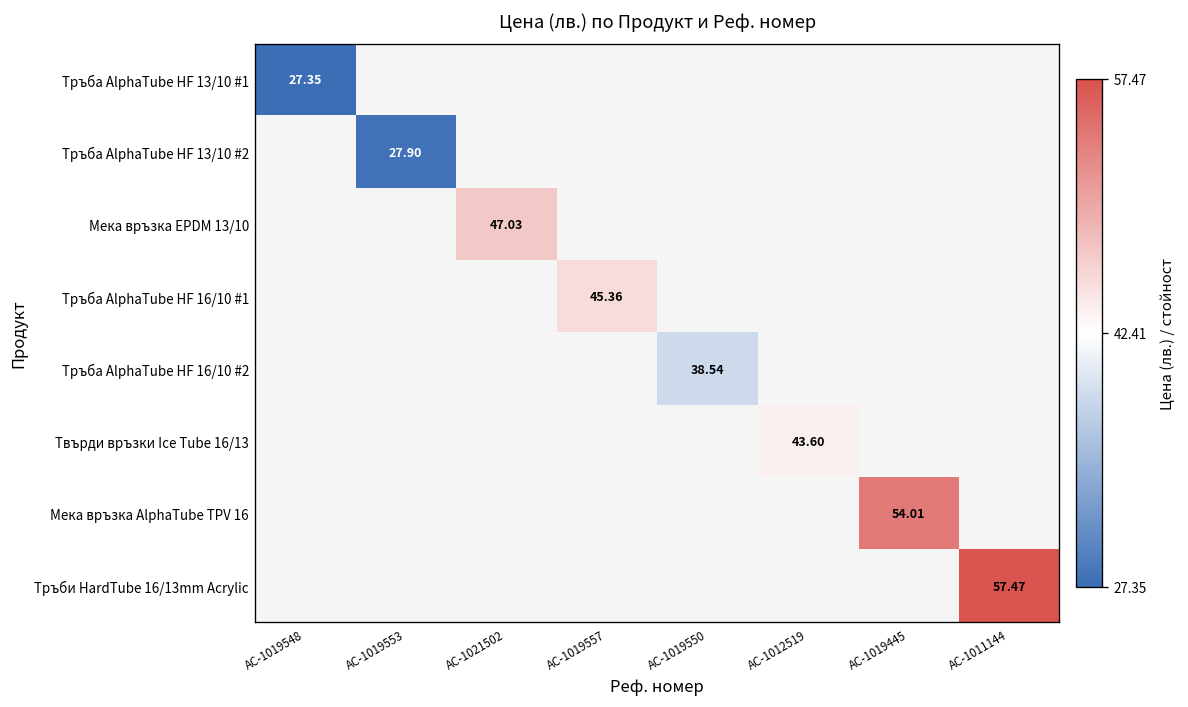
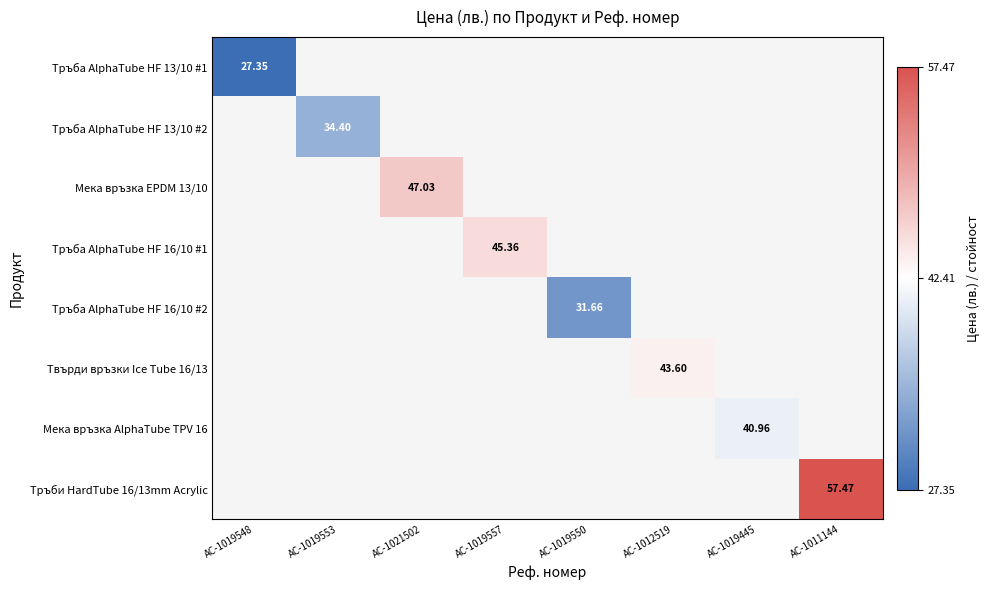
Тръба AlphaTube HF 13/10 #2, AC-1019553: 27.90 -> 34.40
Тръба AlphaTube HF 16/10 #2, AC-1019550: 38.54 -> 31.66
Мека връзка AlphaTube TPV 16, AC-1019445: 54.01 -> 40.96
